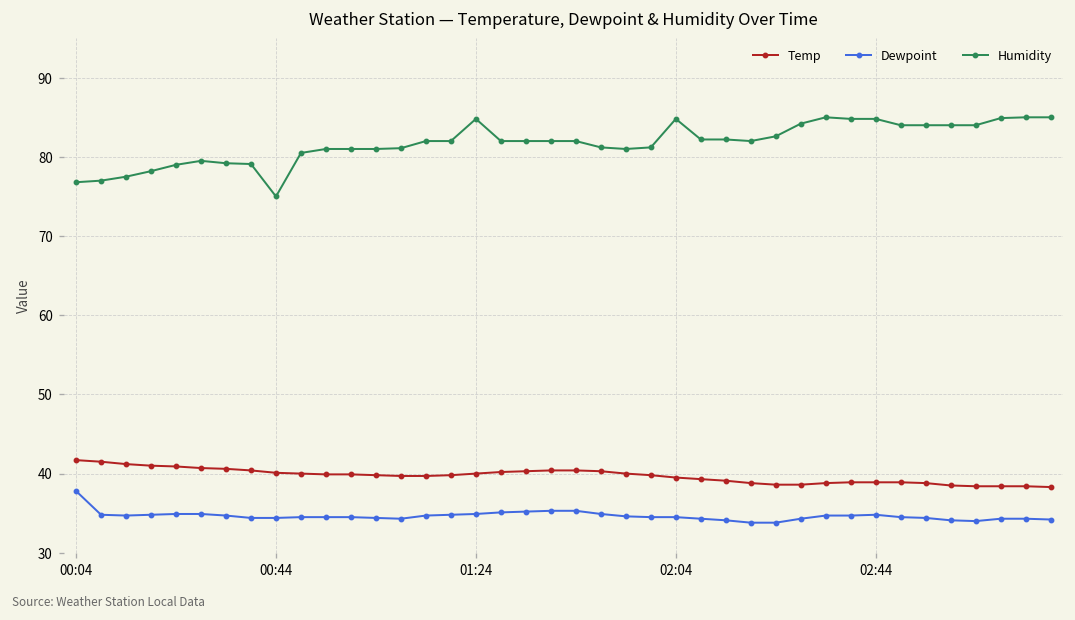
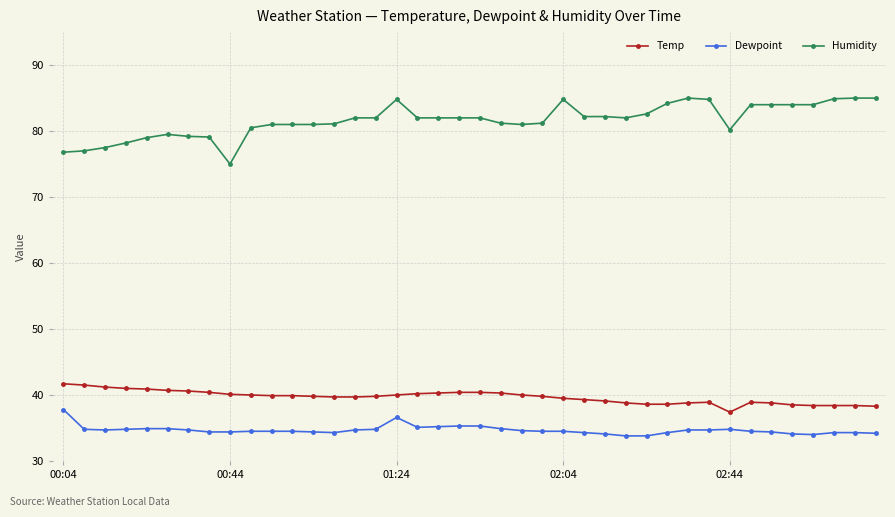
Dewpoint, 01:24: 35 -> 37
Temp, 02:44: 39 -> 37
Humidity, 02:44: 85 -> 80
